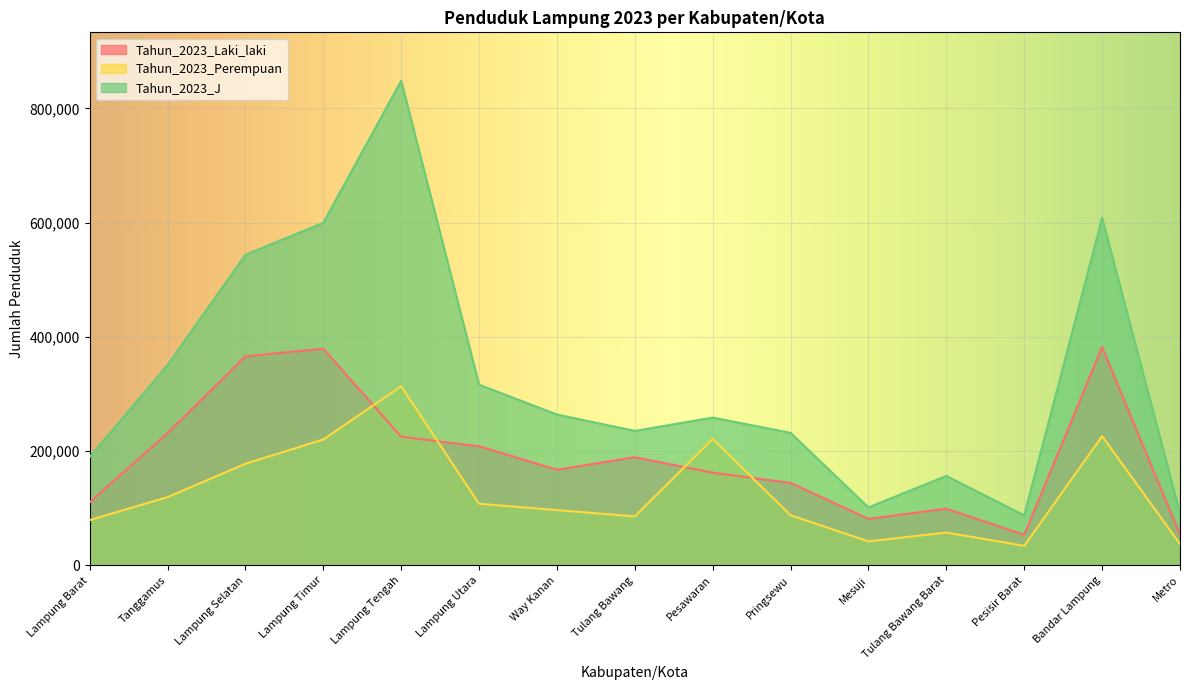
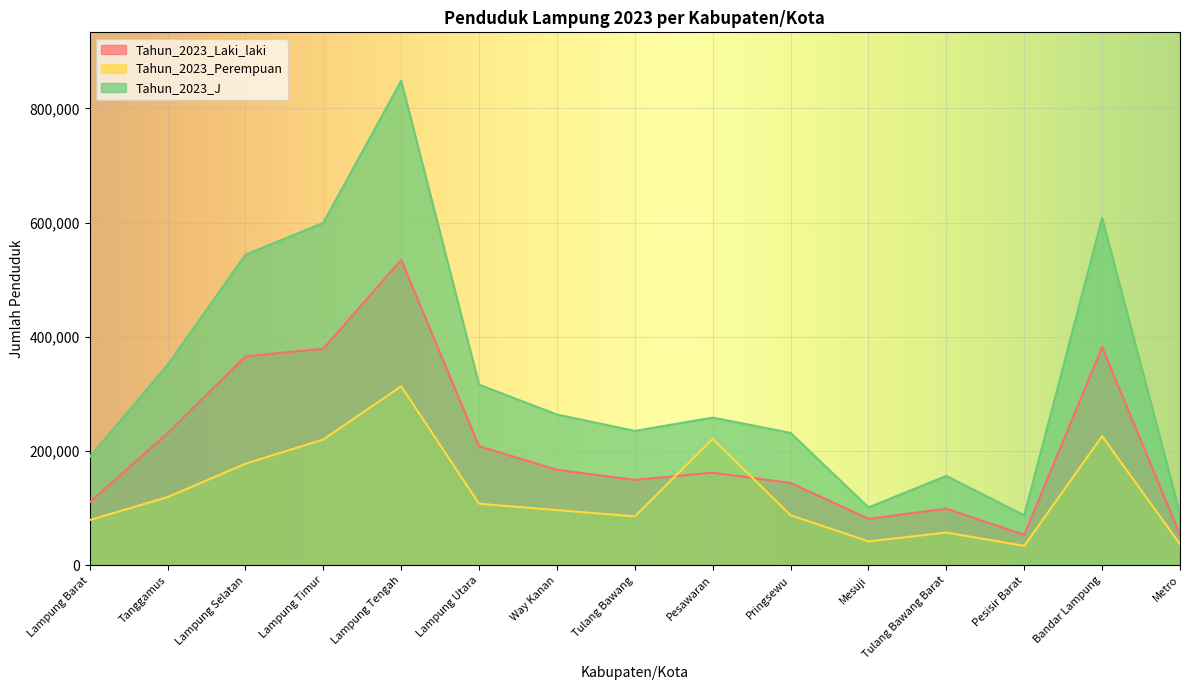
Tahun_2023_Laki_laki, Lampung Tengah: 230,000 -> 530,000
Tahun_2023_Laki_laki, Tulang Bawang: 190,000 -> 150,000
